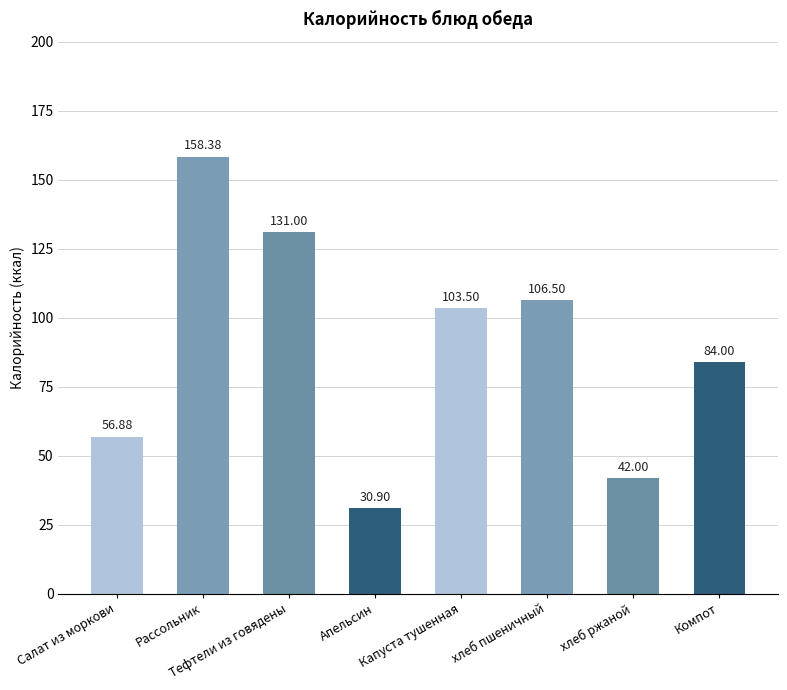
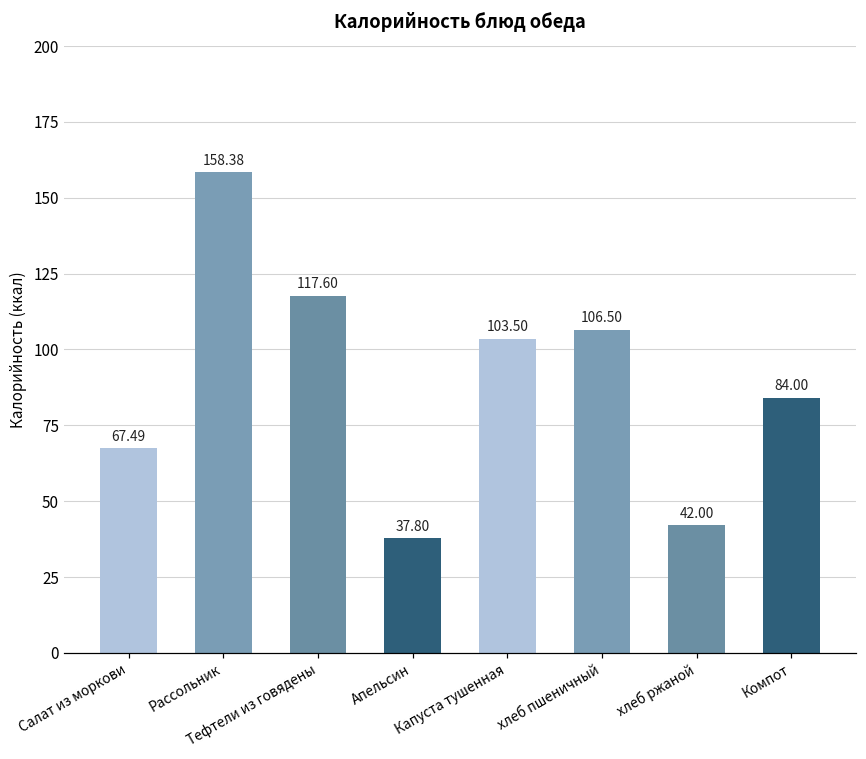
Салат из моркови: 56.88 -> 67.49
Тефтели из говядены: 131.00 -> 117.60
Апельсин: 30.90 -> 37.80
